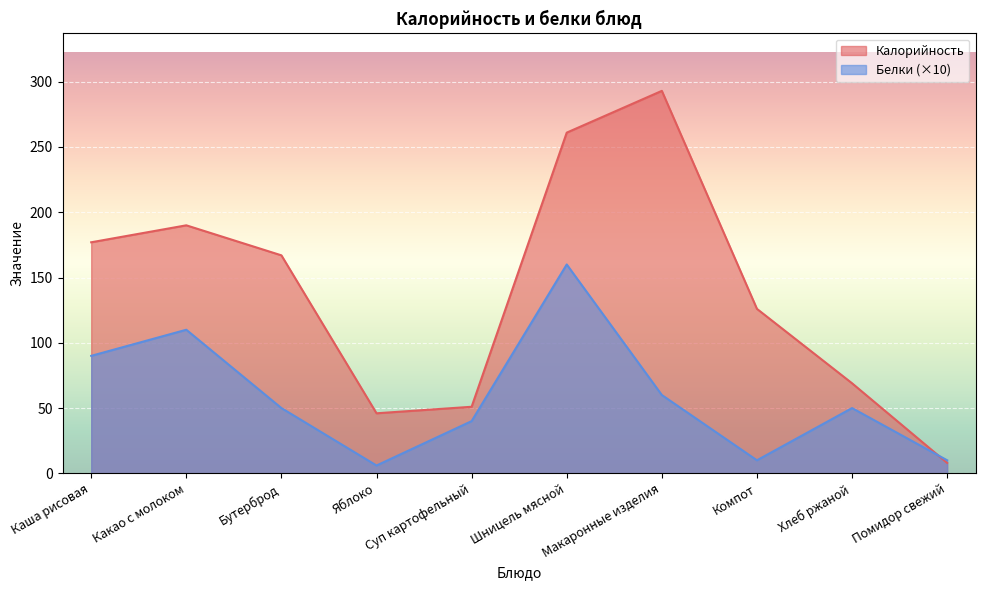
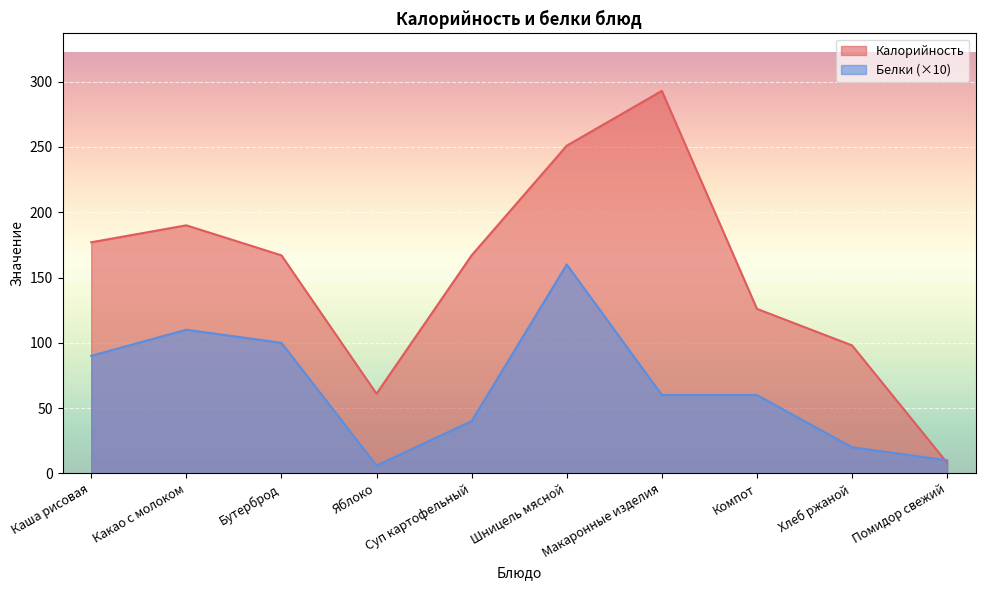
Белки (×10), Бутерброд: 50 -> 100
Калорийность, Яблоко: 46 -> 61
Калорийность, Суп картофельный: 51 -> 167
Калорийность, Шницель мясной: 261 -> 251
Белки (×10), Компот: 10 -> 60
Калорийность, Хлеб ржаной: 69 -> 98
Белки (×10), Хлеб ржаной: 50 -> 20
